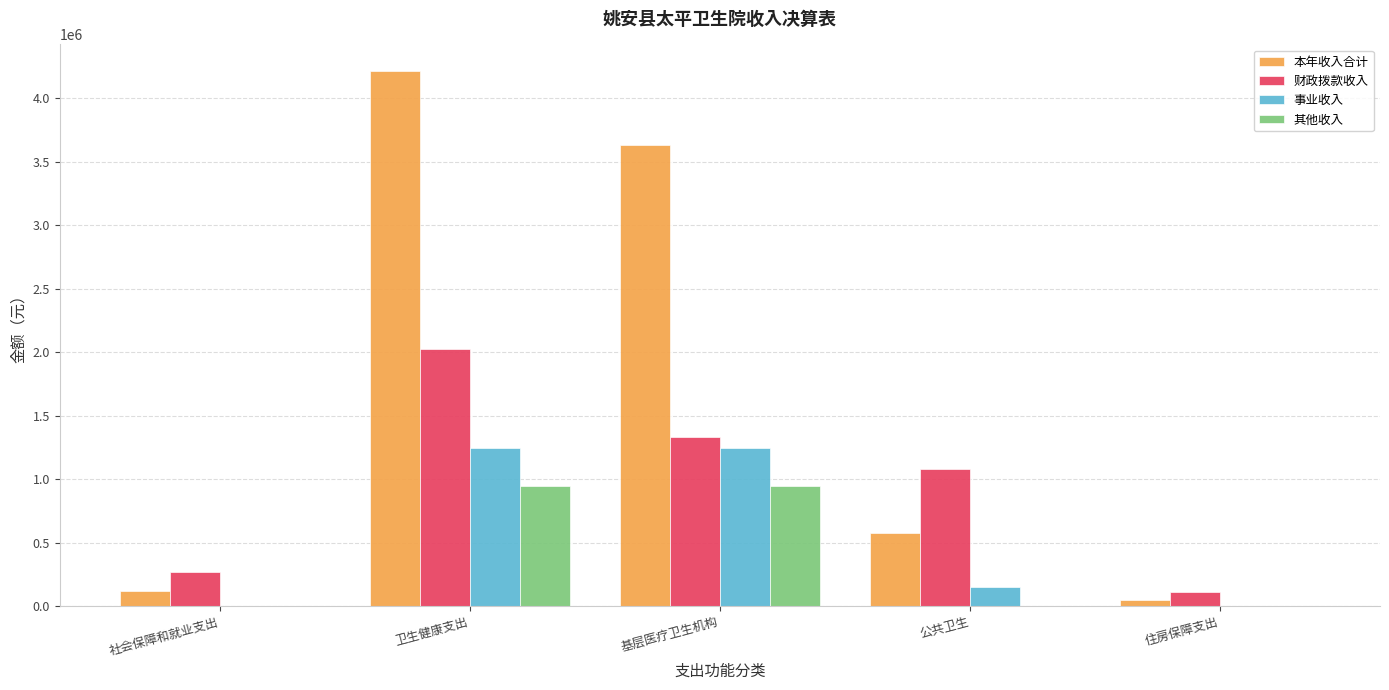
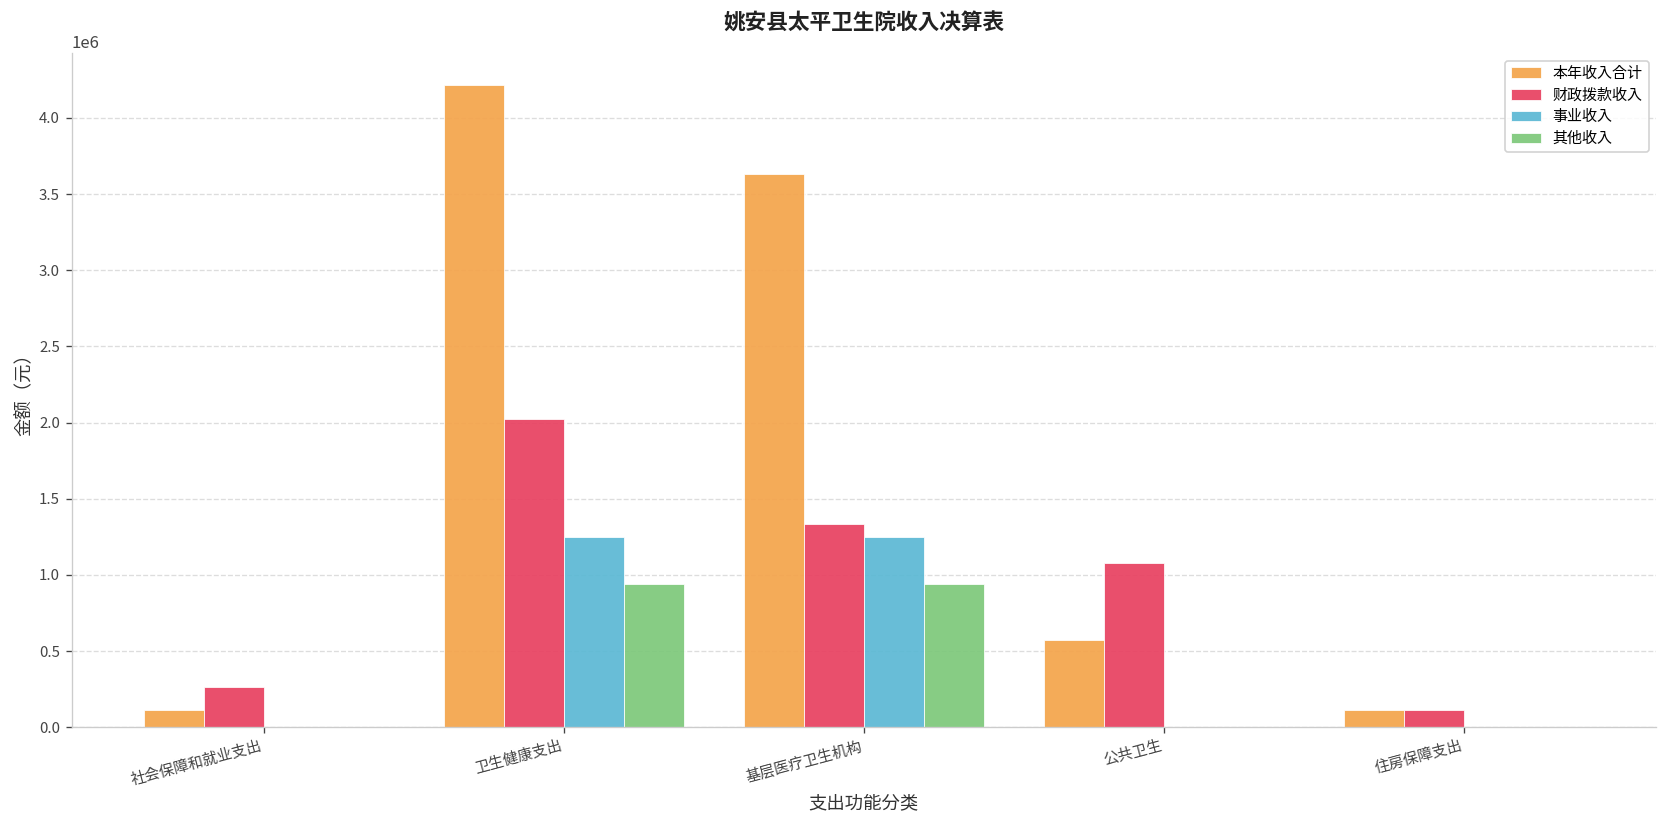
事业收入, 公共卫生: 150000 -> 0
本年收入合计, 住房保障支出: 40000 -> 110000
